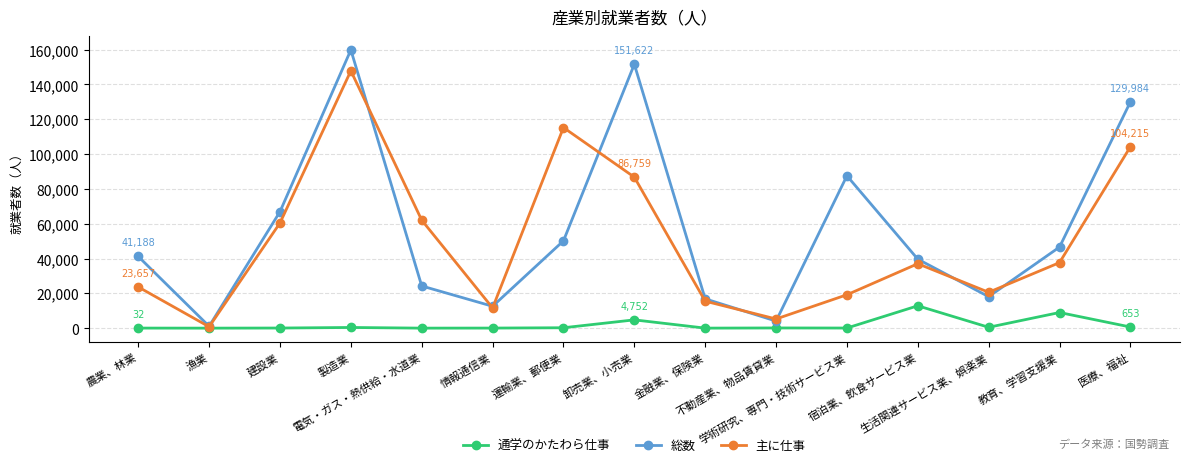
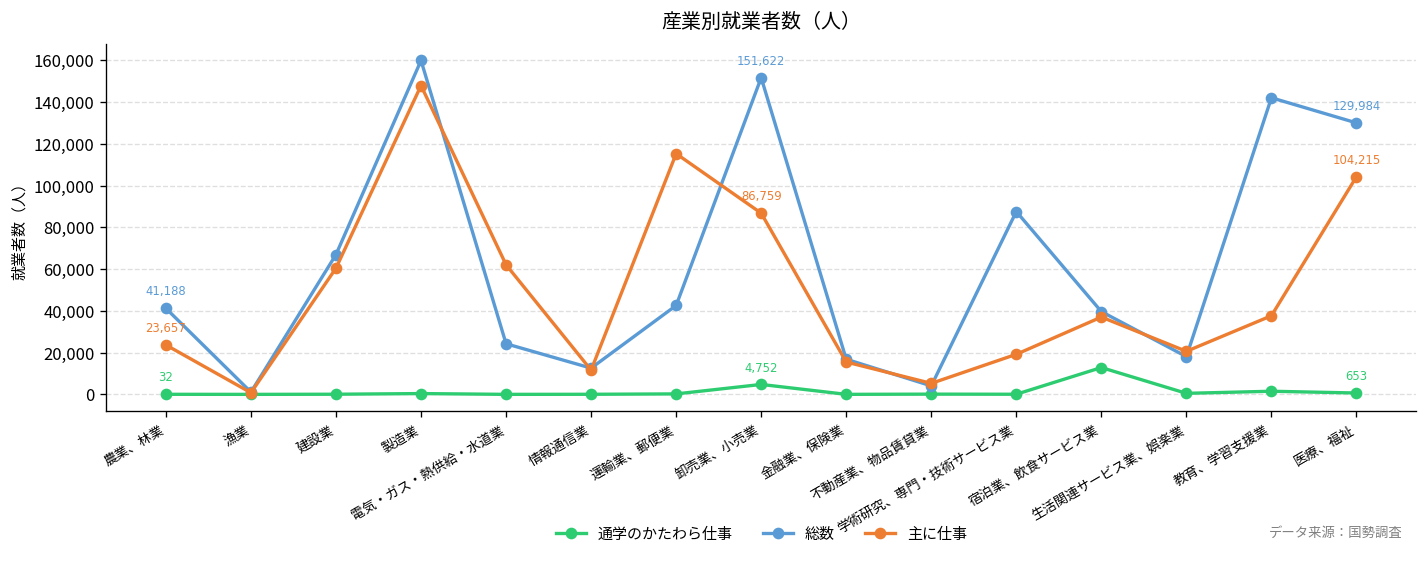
総数, 運輸業、郵便業: 50,000 -> 43,000
通学のかたわら仕事, 教育、学習支援業: 9,000 -> 1,000
総数, 教育、学習支援業: 47,000 -> 142,000
